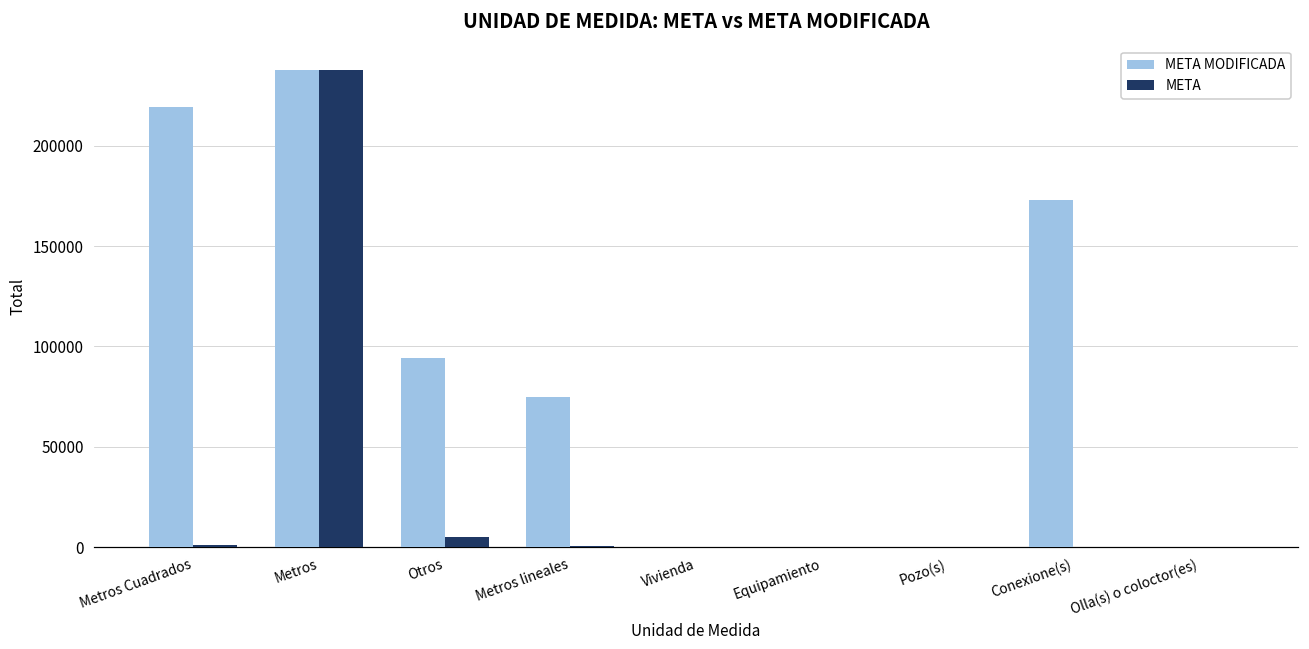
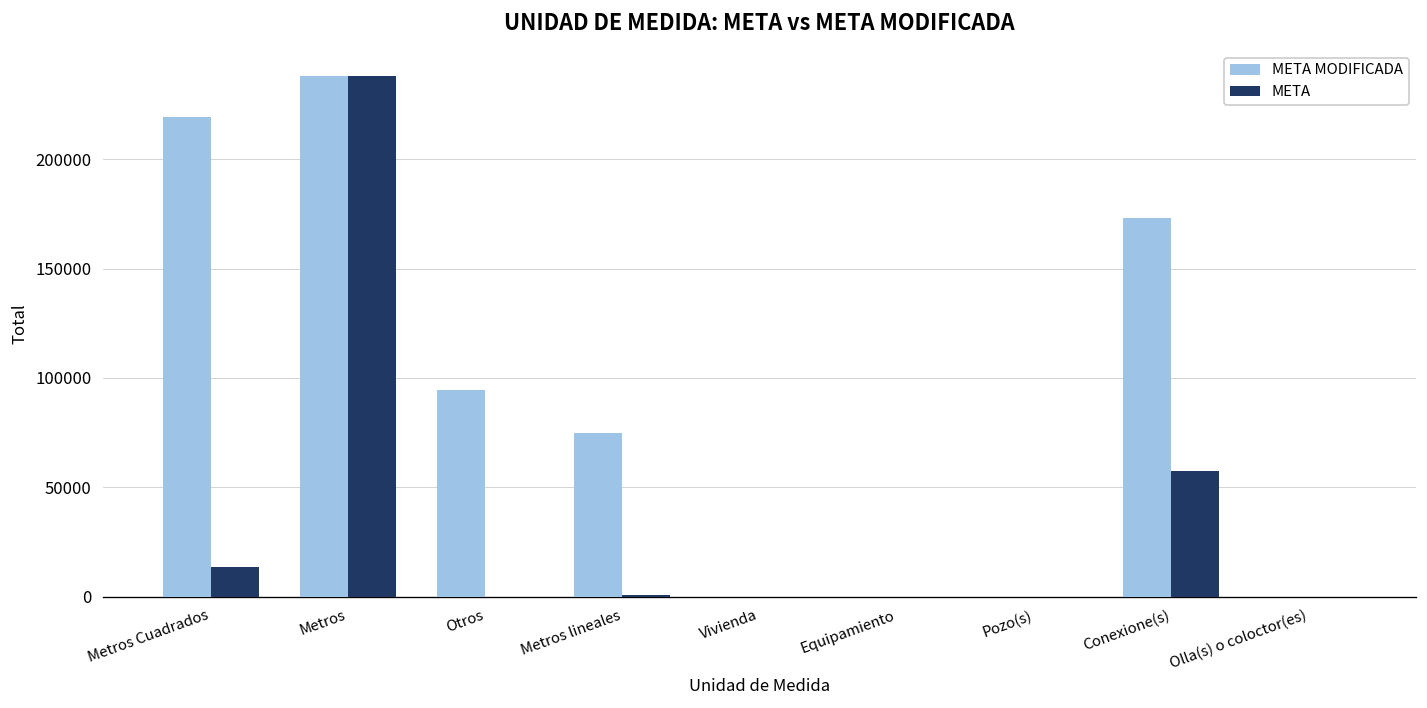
META, Metros Cuadrados: 1000 -> 14000
META, Otros: 5000 -> 0
META, Conexione(s): 0 -> 58000
